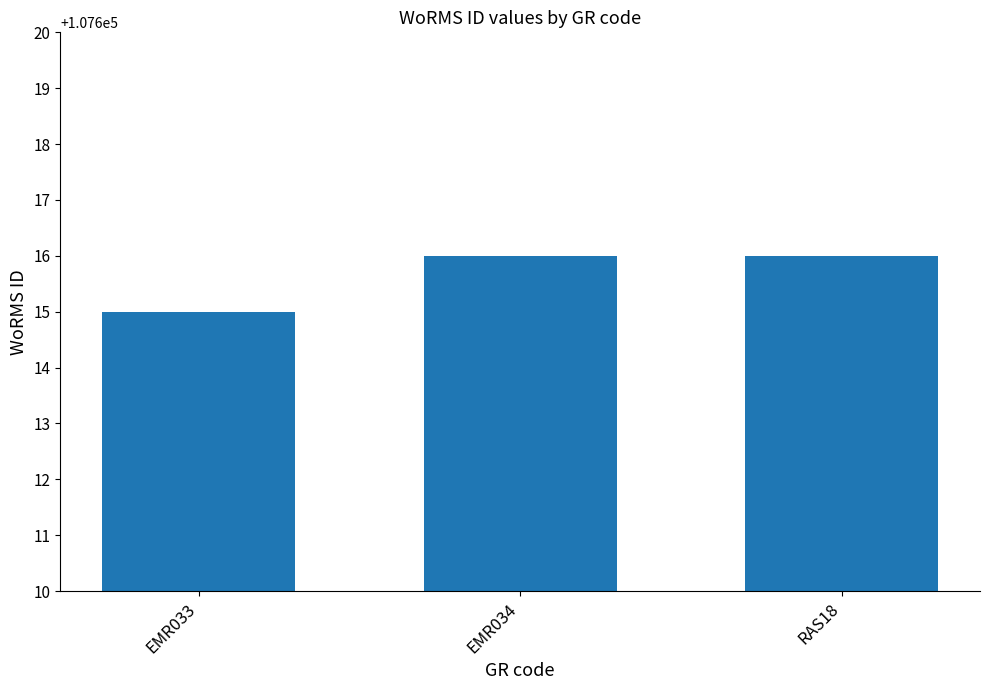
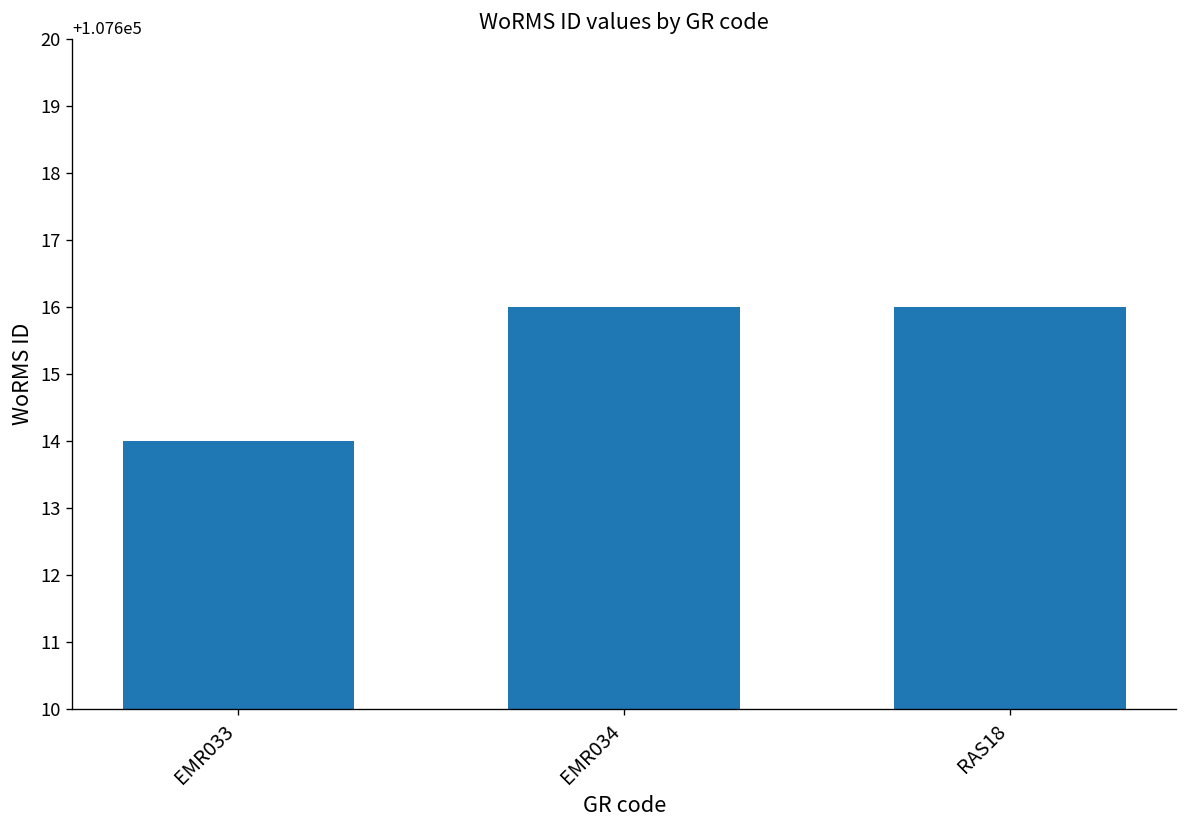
EMR033: 107615 -> 107614
